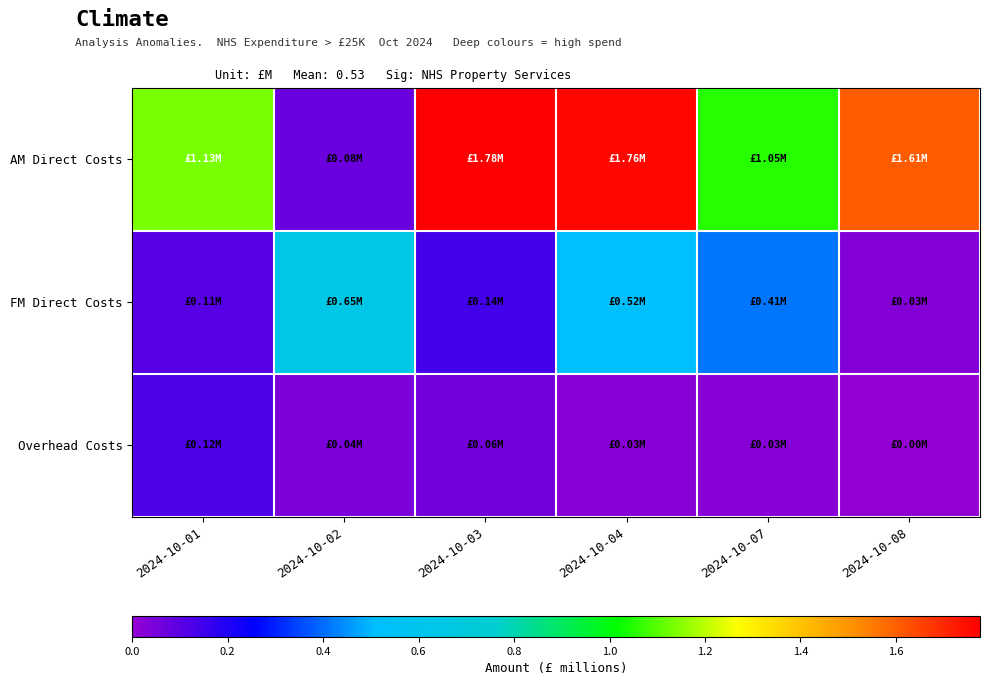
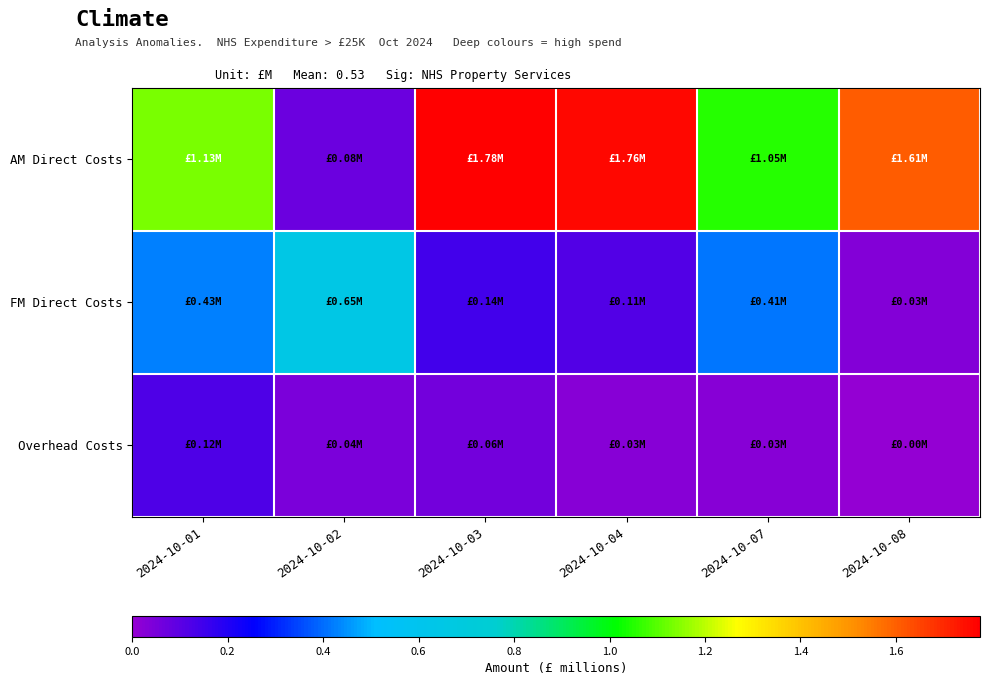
FM Direct Costs, 2024-10-01: £0.11M -> £0.43M
FM Direct Costs, 2024-10-04: £0.52M -> £0.11M
